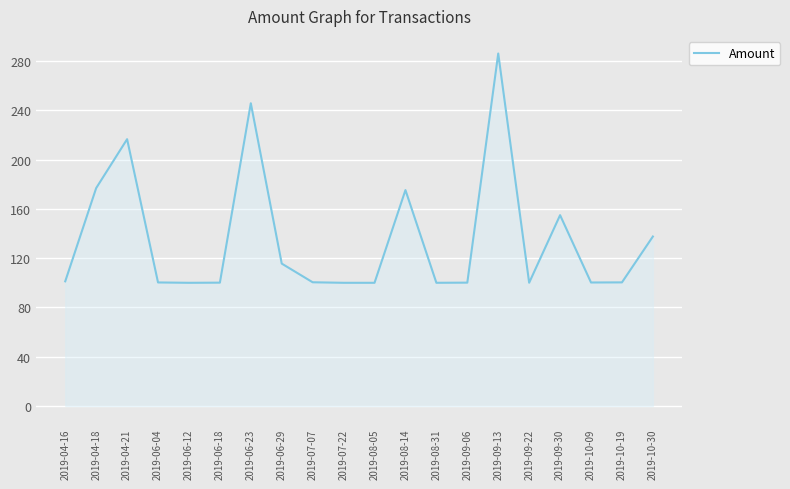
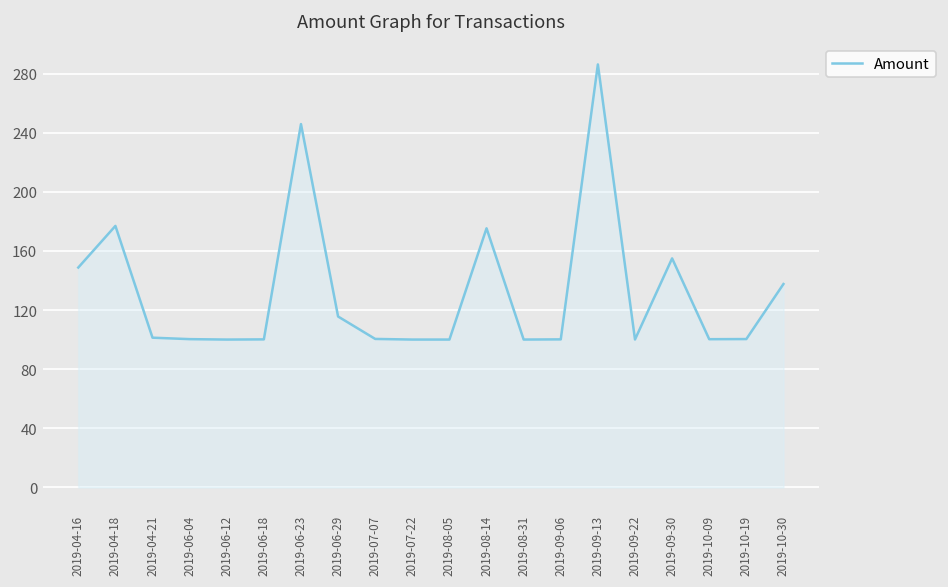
2019-04-16: 101 -> 149
2019-04-21: 217 -> 101
